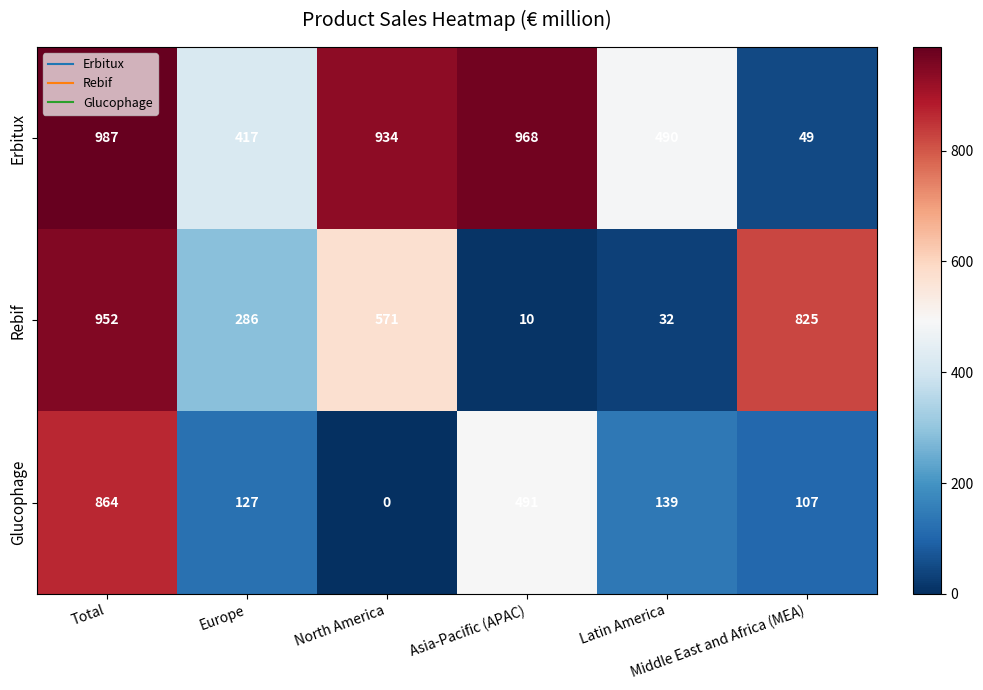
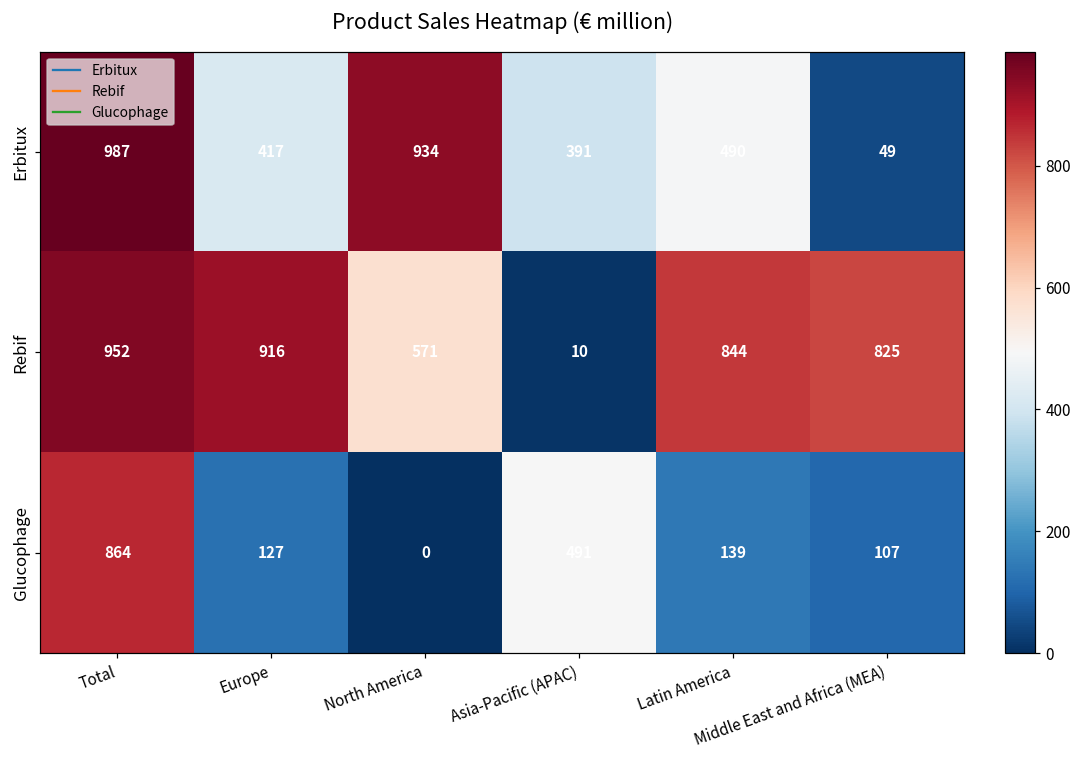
Erbitux, Asia-Pacific (APAC): 968 -> 391
Rebif, Europe: 286 -> 916
Rebif, Latin America: 32 -> 844
